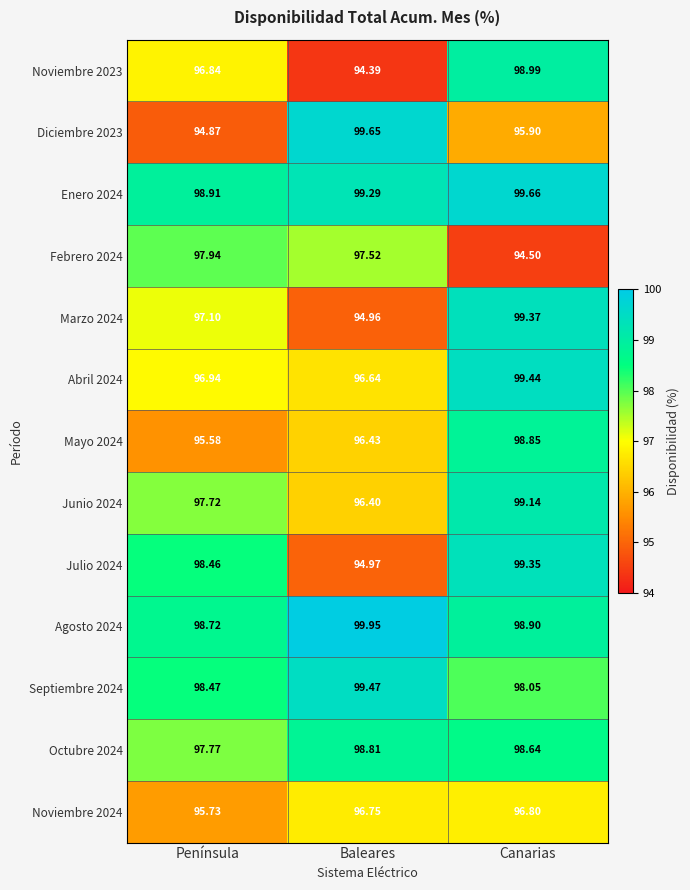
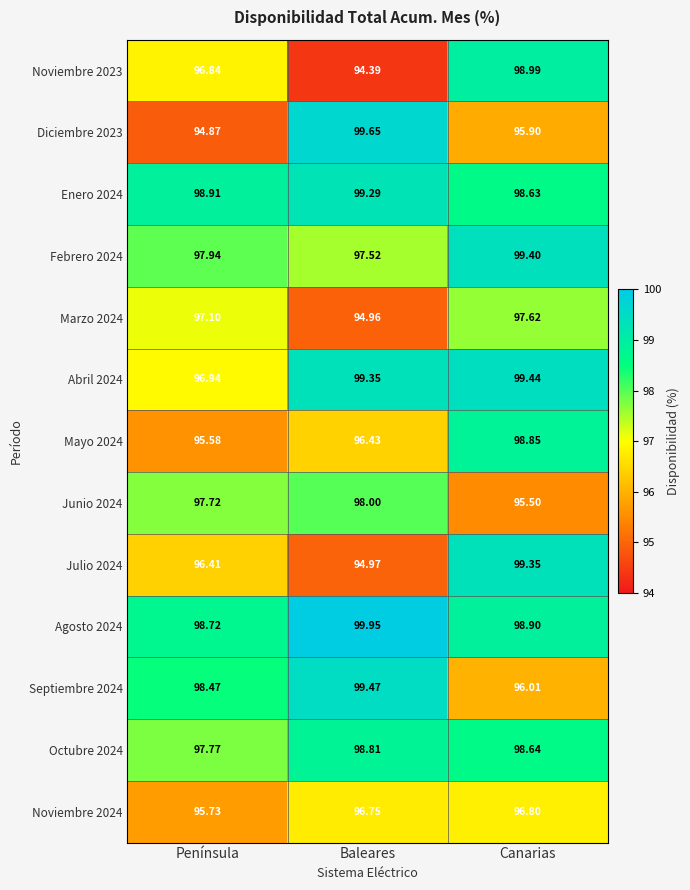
Enero 2024, Canarias: 99.66 -> 98.63
Febrero 2024, Canarias: 94.50 -> 99.40
Marzo 2024, Canarias: 99.37 -> 97.62
Abril 2024, Baleares: 96.64 -> 99.35
Junio 2024, Baleares: 96.40 -> 98.00
Junio 2024, Canarias: 99.14 -> 95.50
Julio 2024, Península: 98.46 -> 96.41
Septiembre 2024, Canarias: 98.05 -> 96.01
